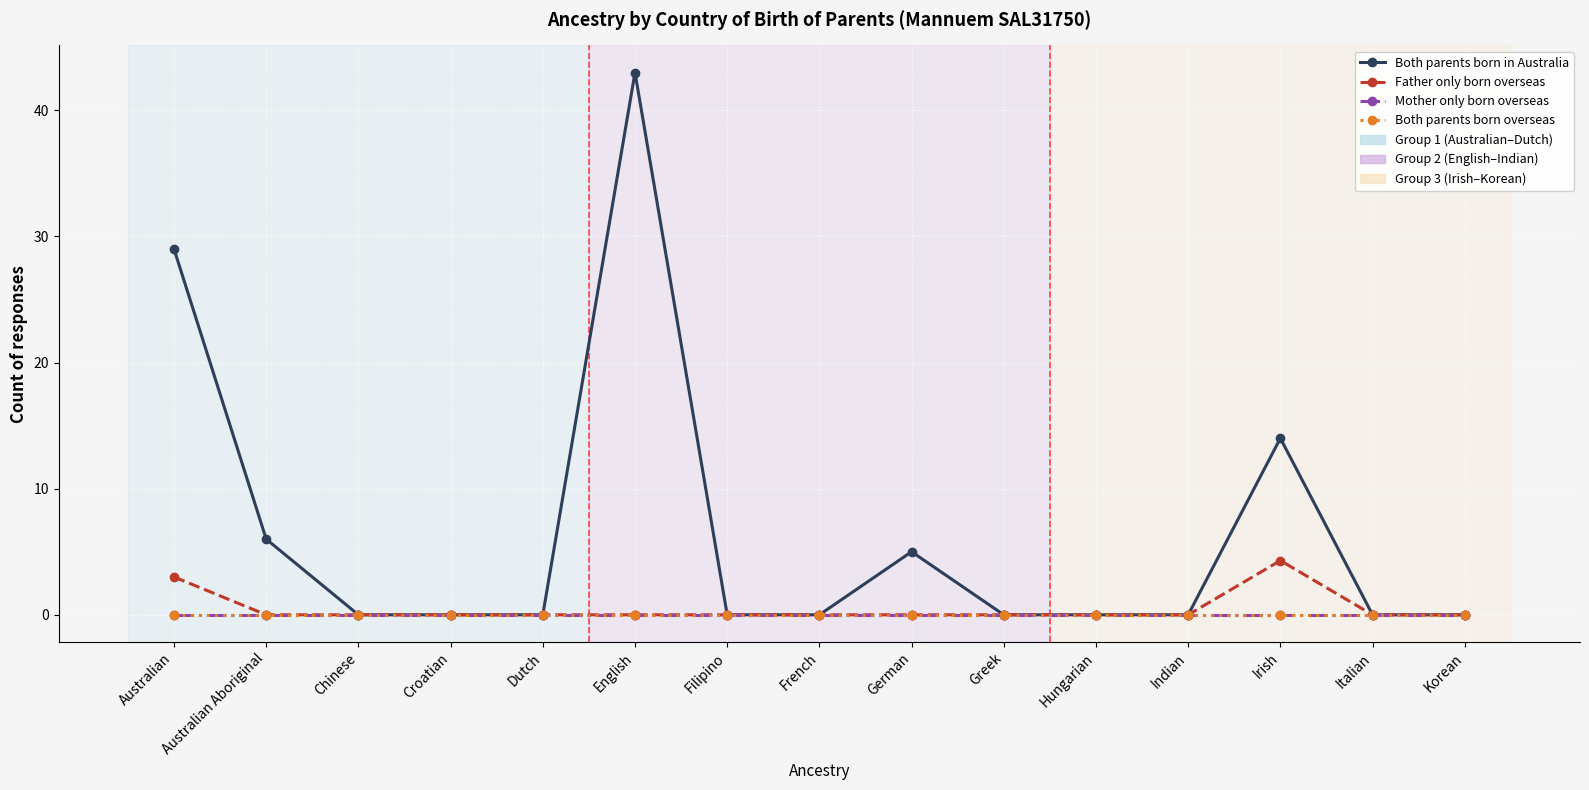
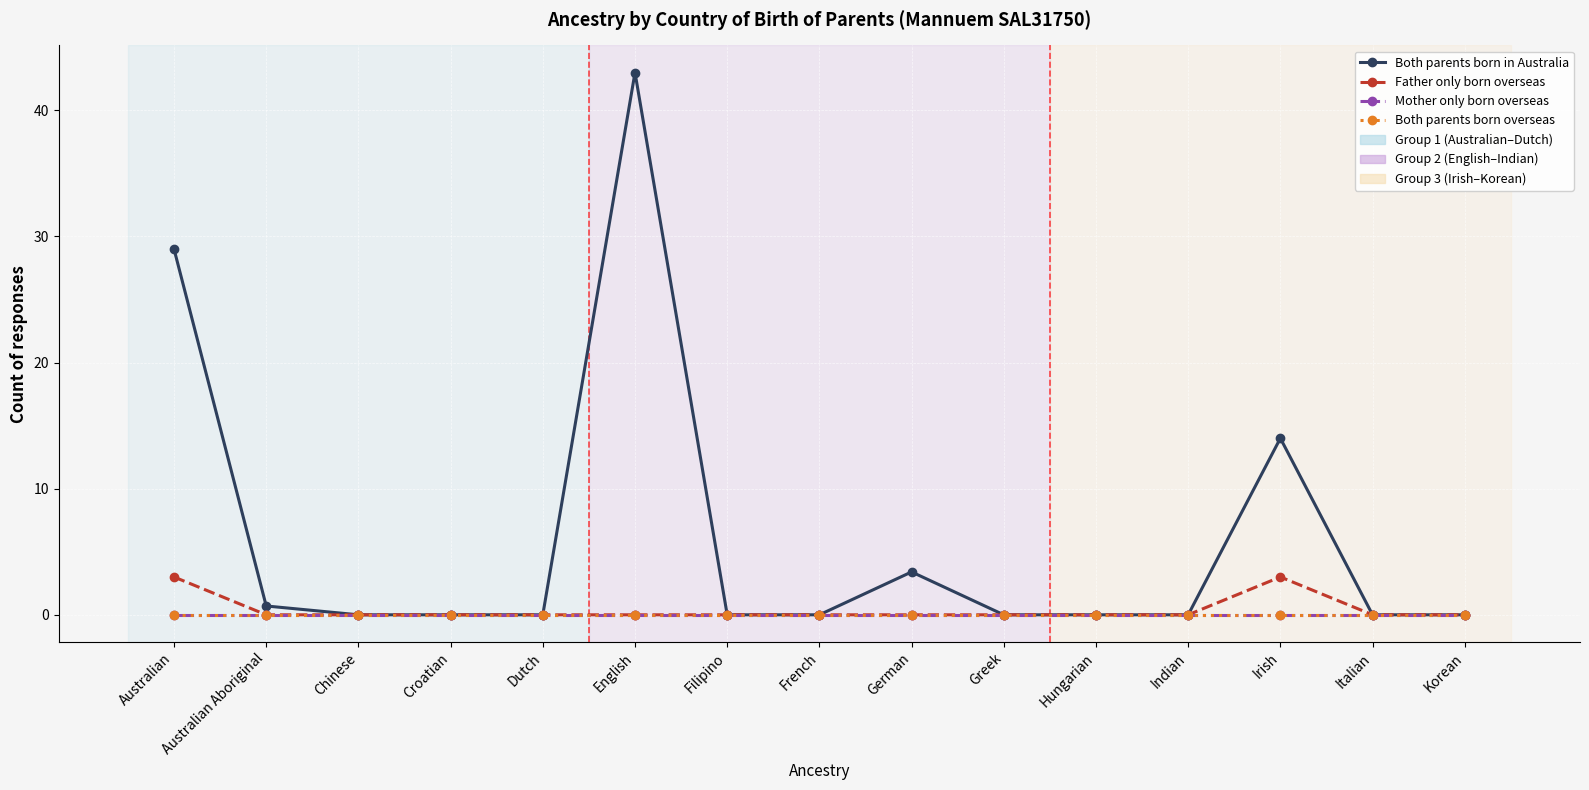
Both parents born in Australia, Australian Aboriginal: 6.0 -> 0.7
Both parents born in Australia, German: 5.0 -> 3.4
Father only born overseas, Irish: 4.3 -> 3.0
